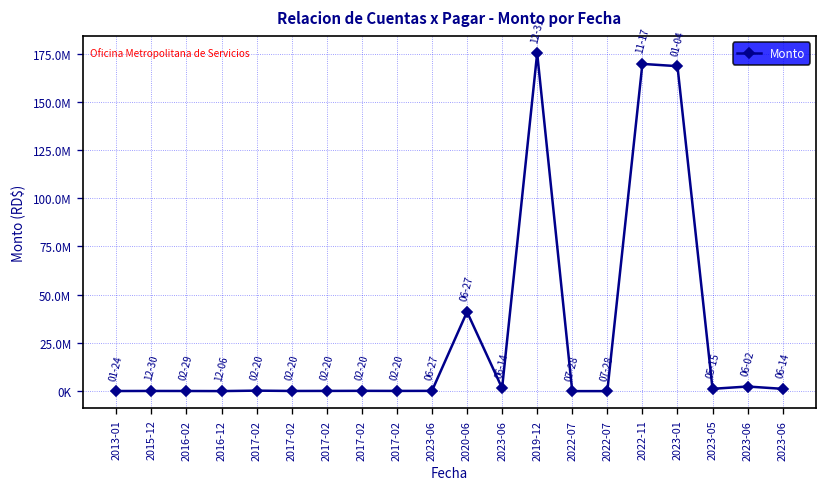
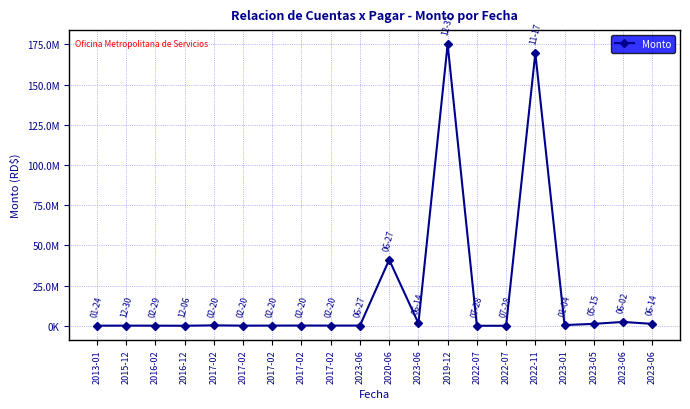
2023-01: 168000000 -> 0
